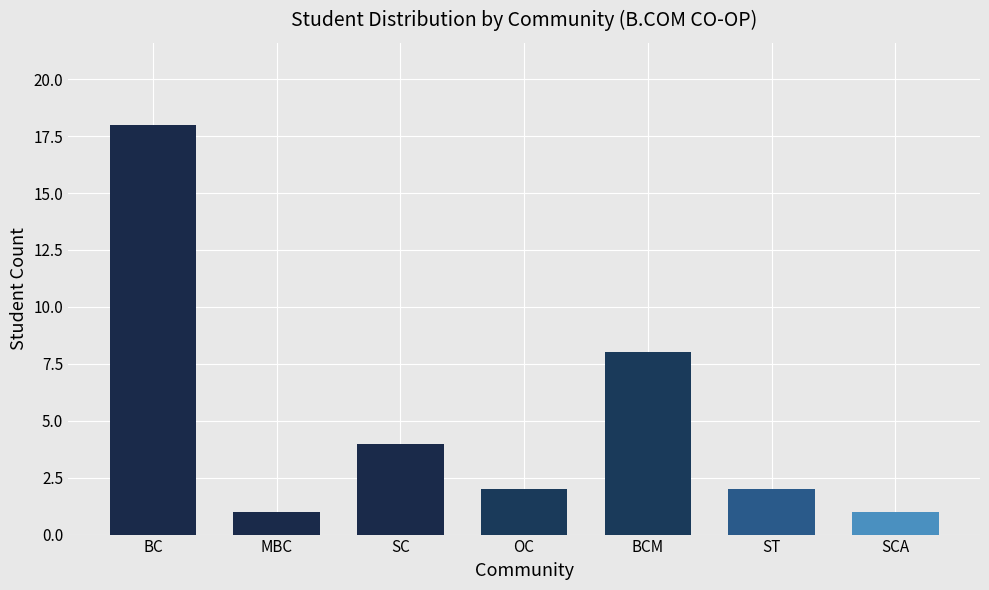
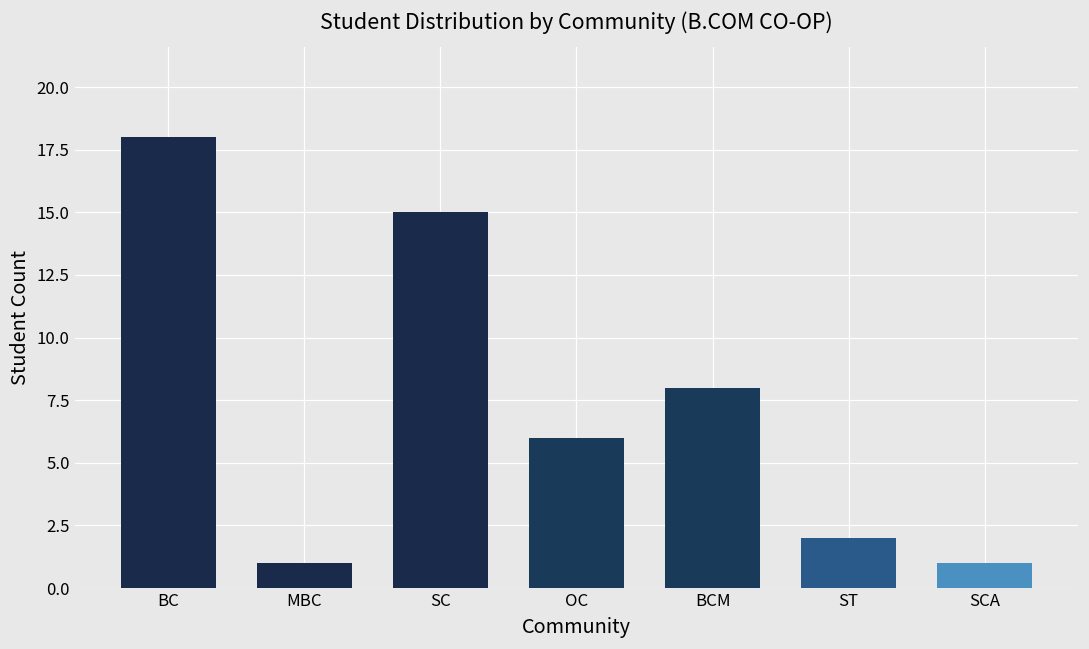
SC: 4 -> 15
OC: 2 -> 6
